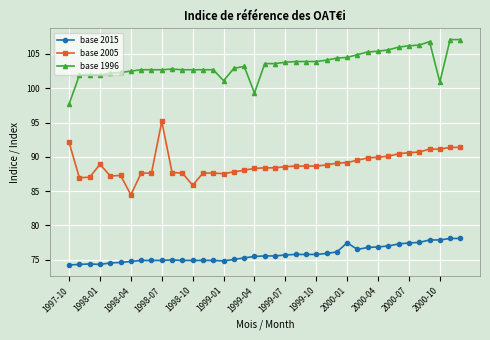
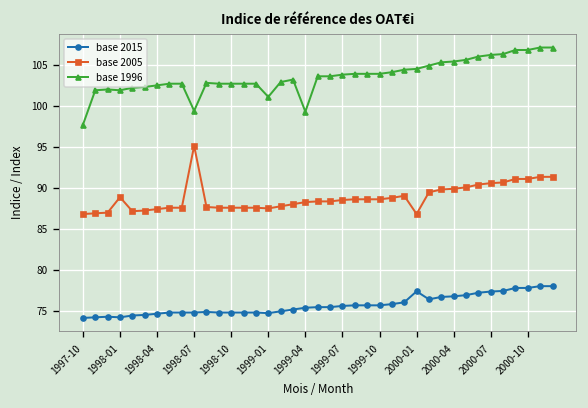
base 2005, 1997-10: 92 -> 87
base 2005, 1998-04: 84 -> 87
base 1996, 1998-07: 103 -> 99
base 2005, 1998-10: 86 -> 88
base 2005, 2000-01: 89 -> 87
base 1996, 2000-10: 101 -> 107
